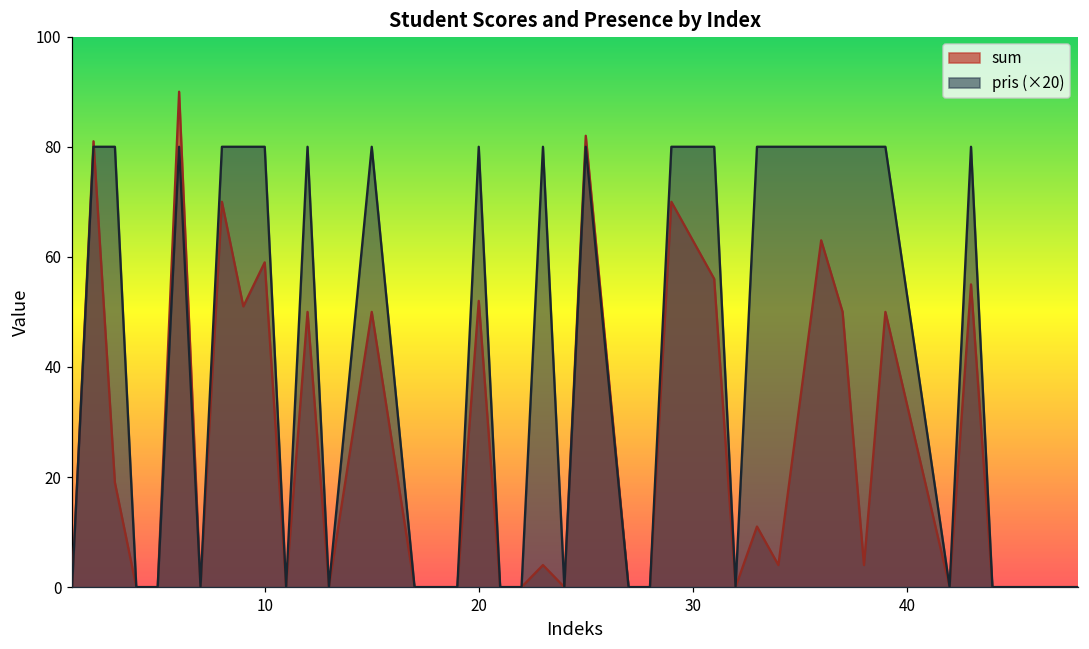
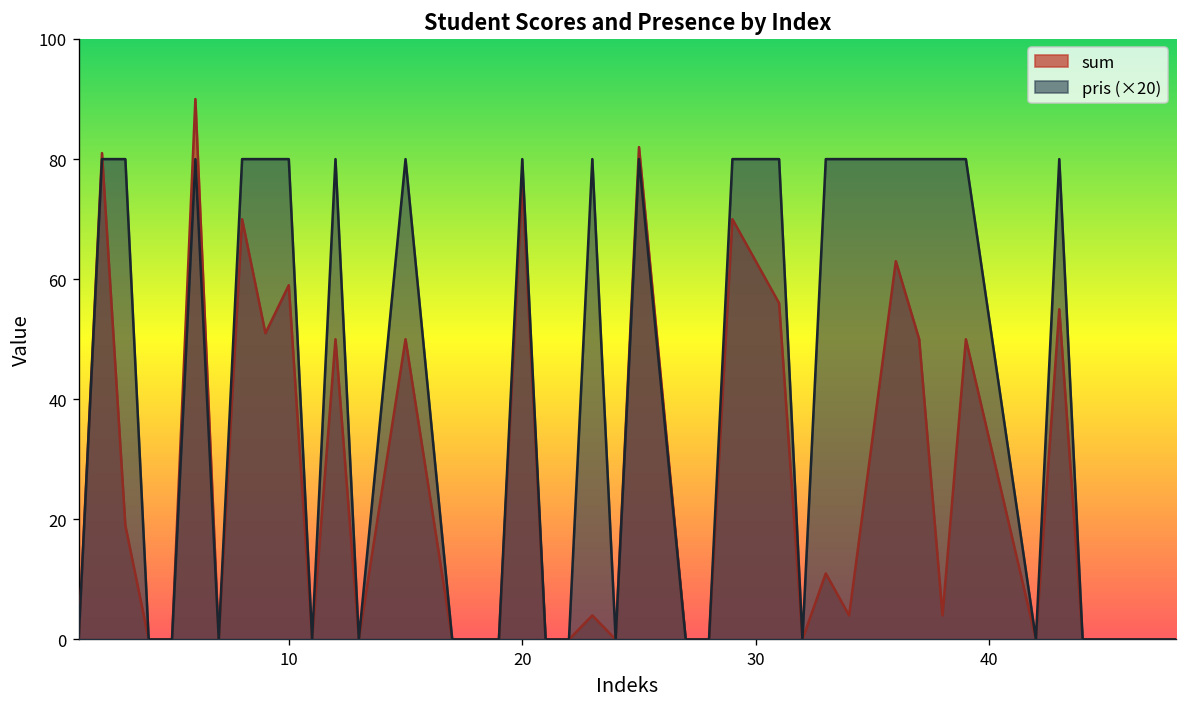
sum, 20: 52 -> 76
